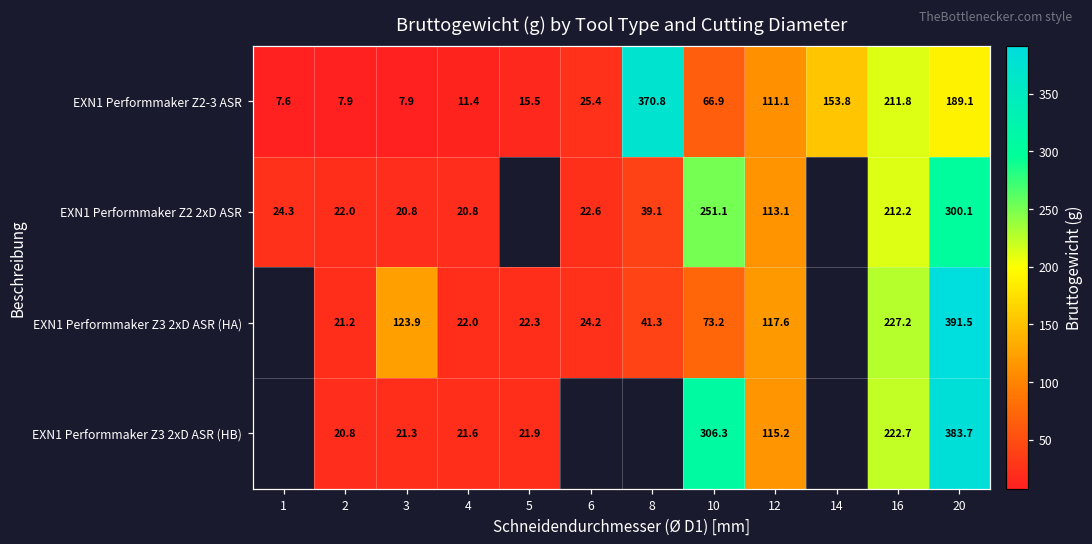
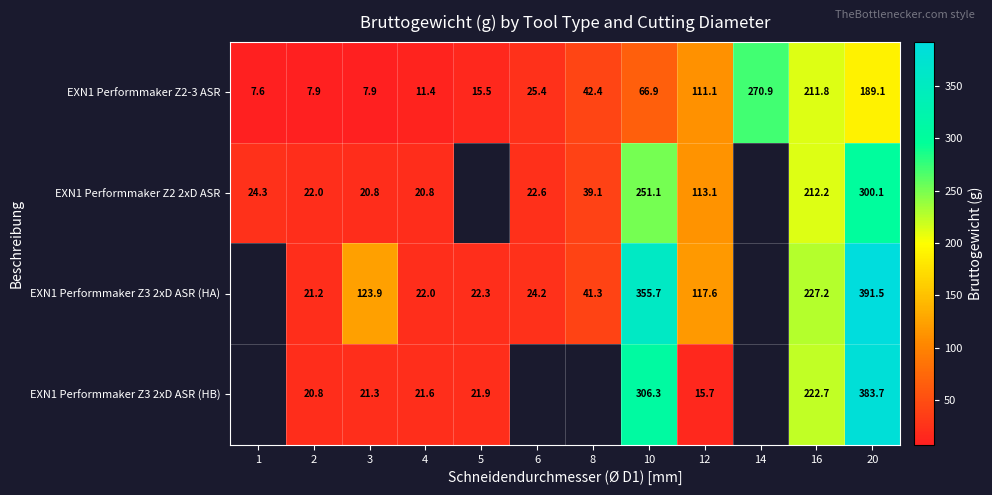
EXN1 Performmaker Z2-3 ASR, 8: 370.8 -> 42.4
EXN1 Performmaker Z2-3 ASR, 14: 153.8 -> 270.9
EXN1 Performmaker Z3 2xD ASR (HA), 10: 73.2 -> 355.7
EXN1 Performmaker Z3 2xD ASR (HB), 12: 115.2 -> 15.7
